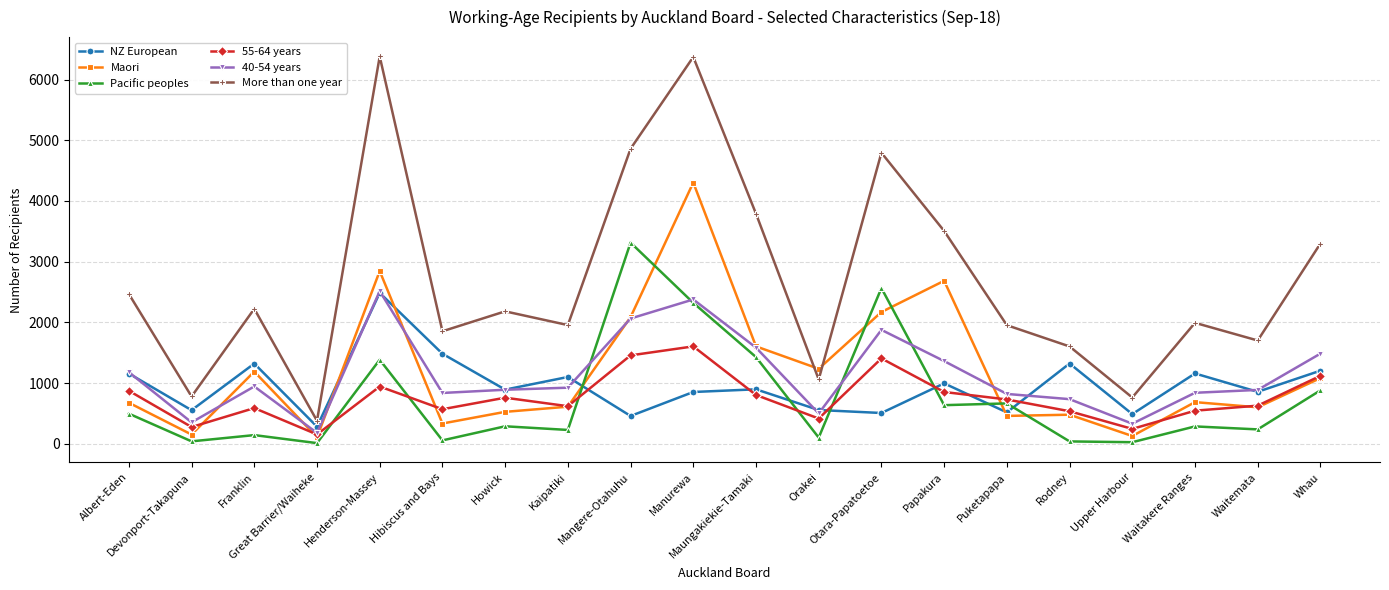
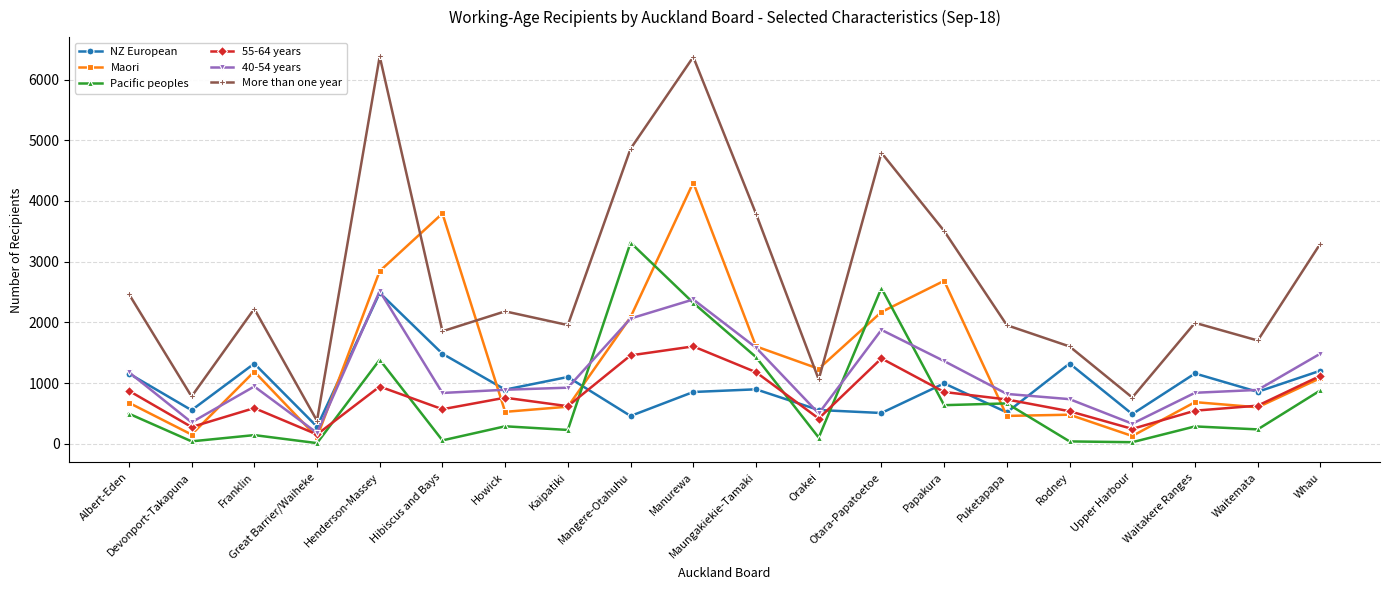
Maori, Hibiscus and Bays: 300 -> 3800
55-64 years, Maungakiekie-Tamaki: 800 -> 1200
